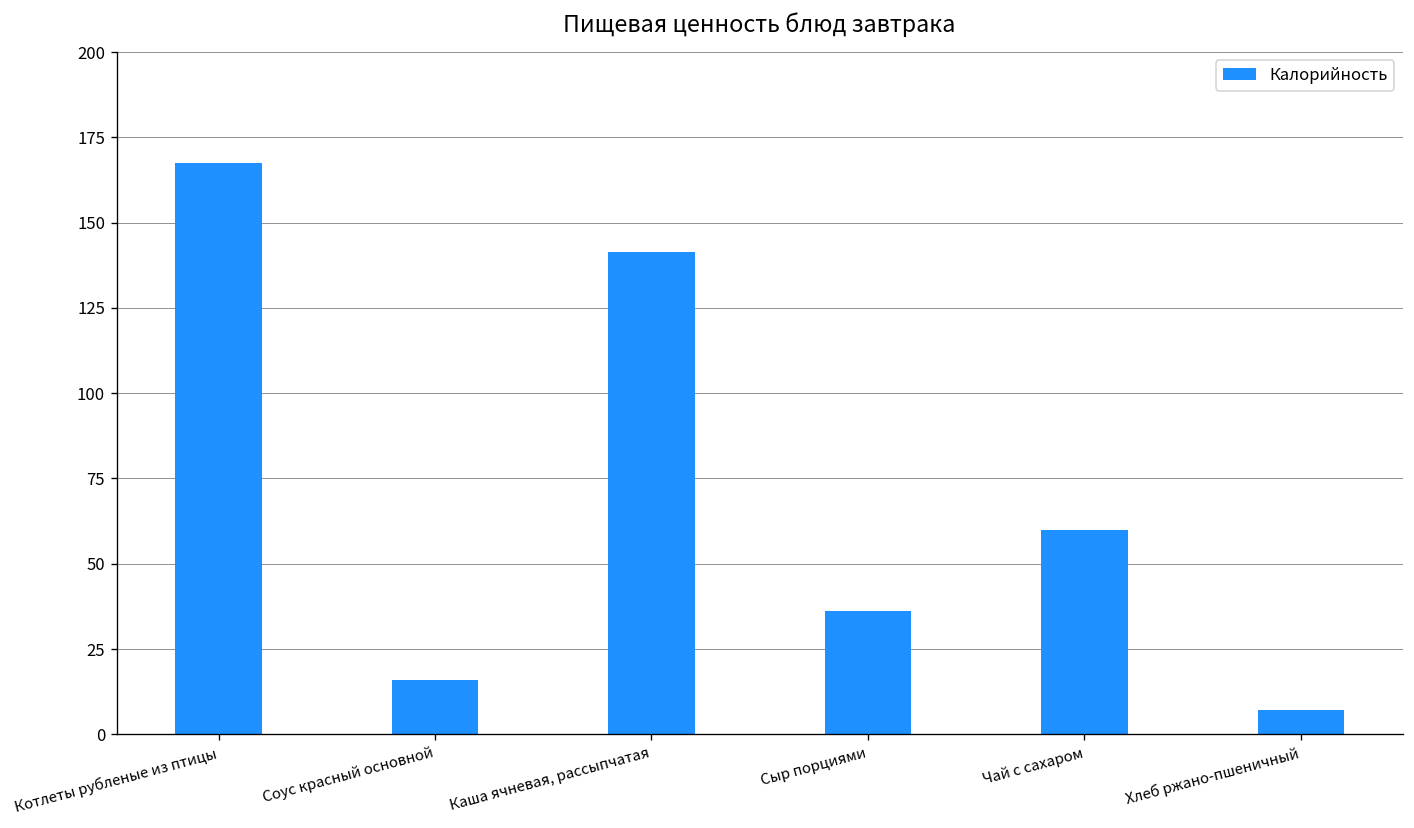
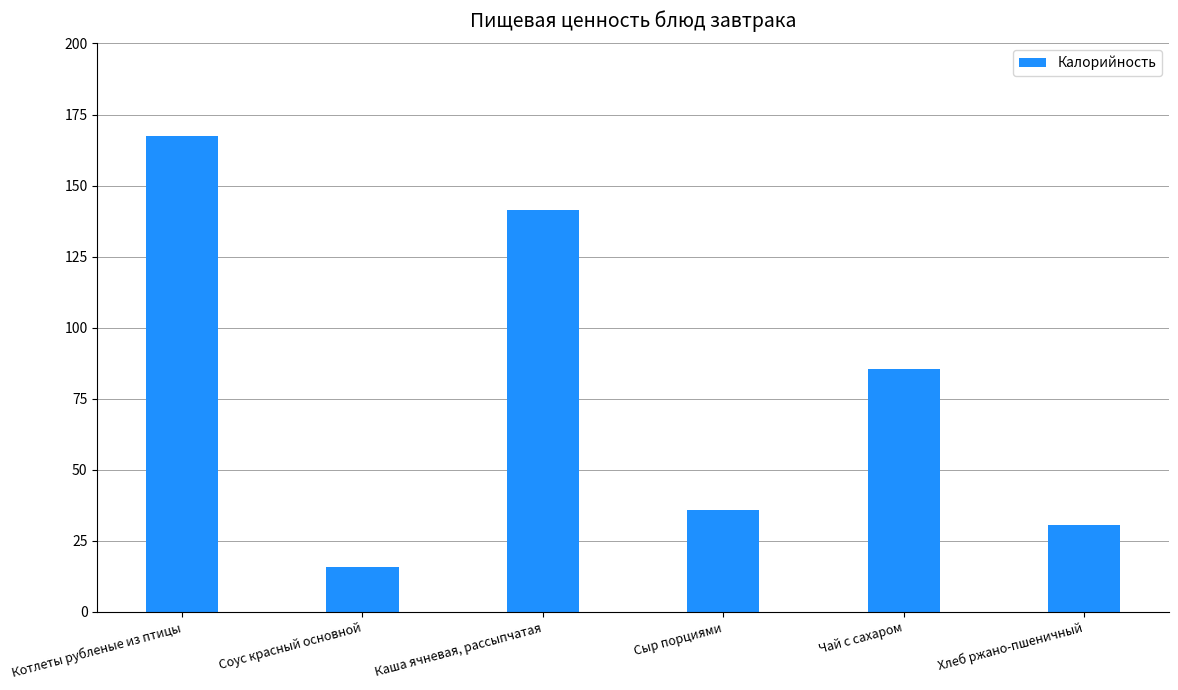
Чай с сахаром: 60 -> 86
Хлеб ржано-пшеничный: 7 -> 31
